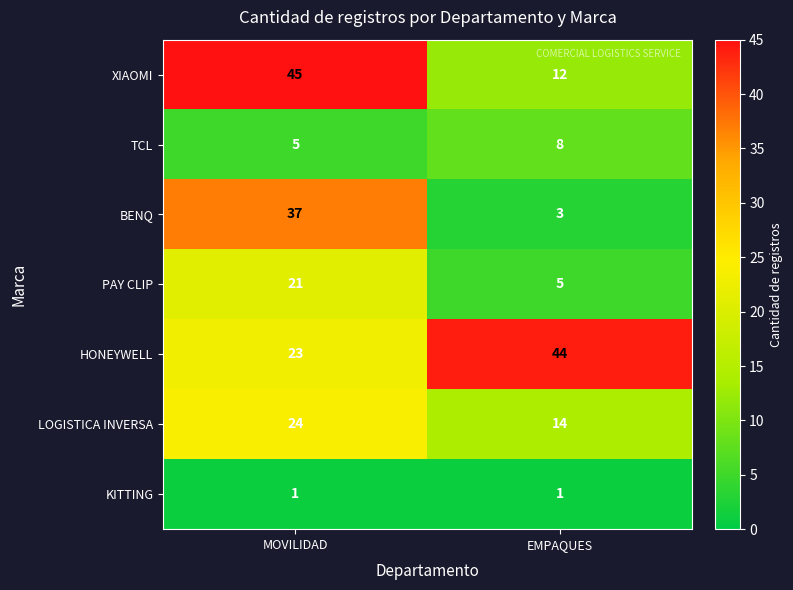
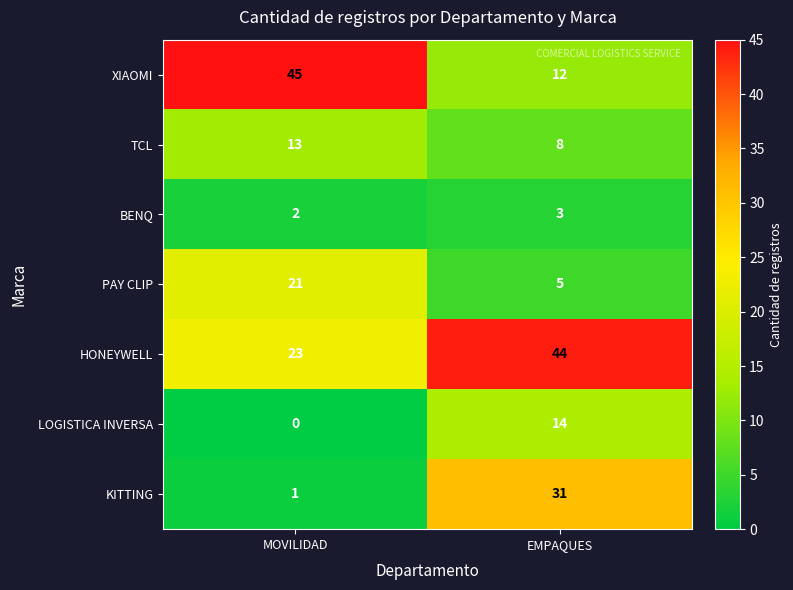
TCL, MOVILIDAD: 5 -> 13
BENQ, MOVILIDAD: 37 -> 2
LOGISTICA INVERSA, MOVILIDAD: 24 -> 0
KITTING, EMPAQUES: 1 -> 31
